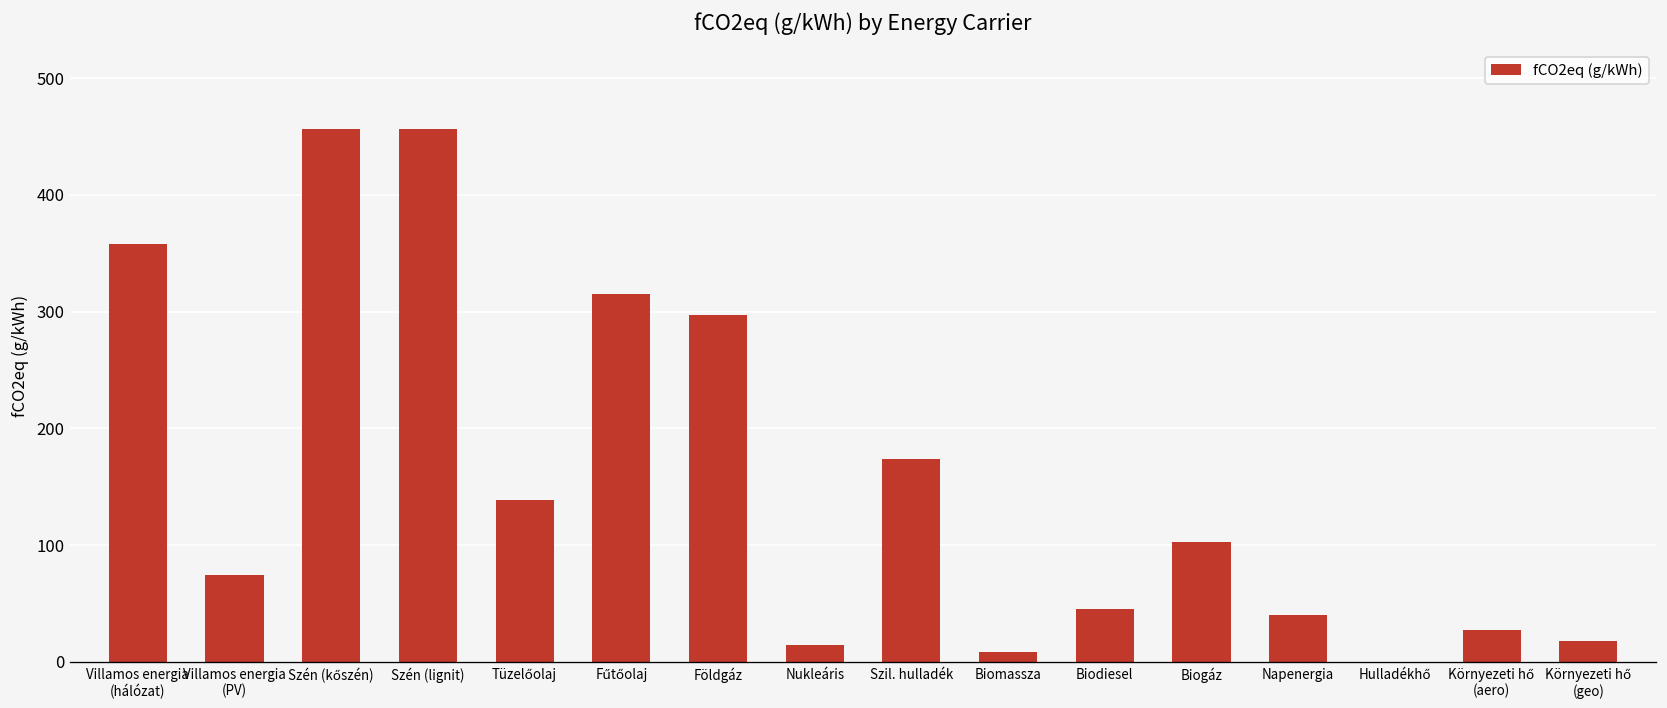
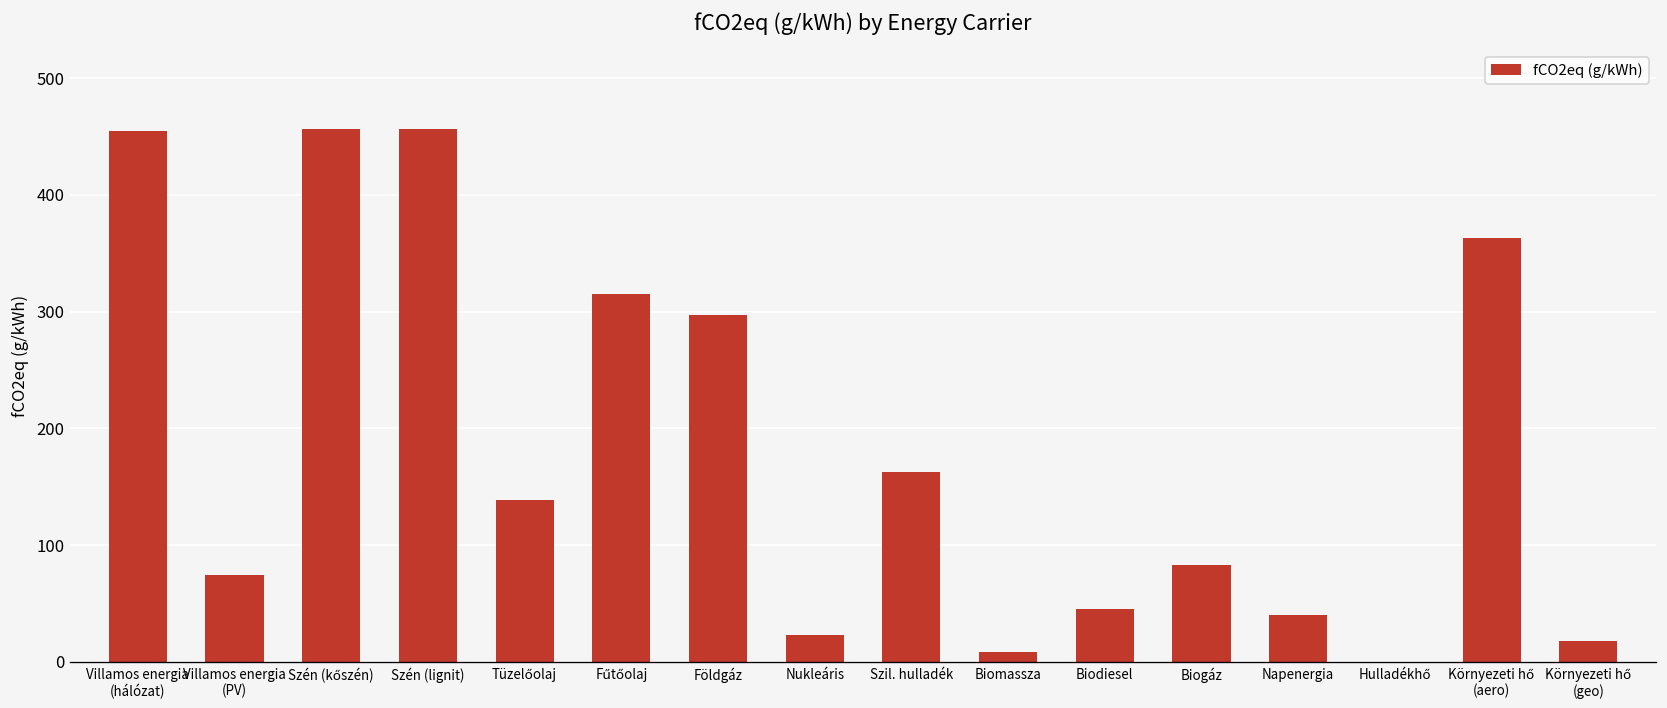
Villamos energia (hálózat): 360 -> 460
Nukleáris: 10 -> 20
Szil. hulladék: 170 -> 160
Biogáz: 100 -> 80
Környezeti hő (aero): 30 -> 360
